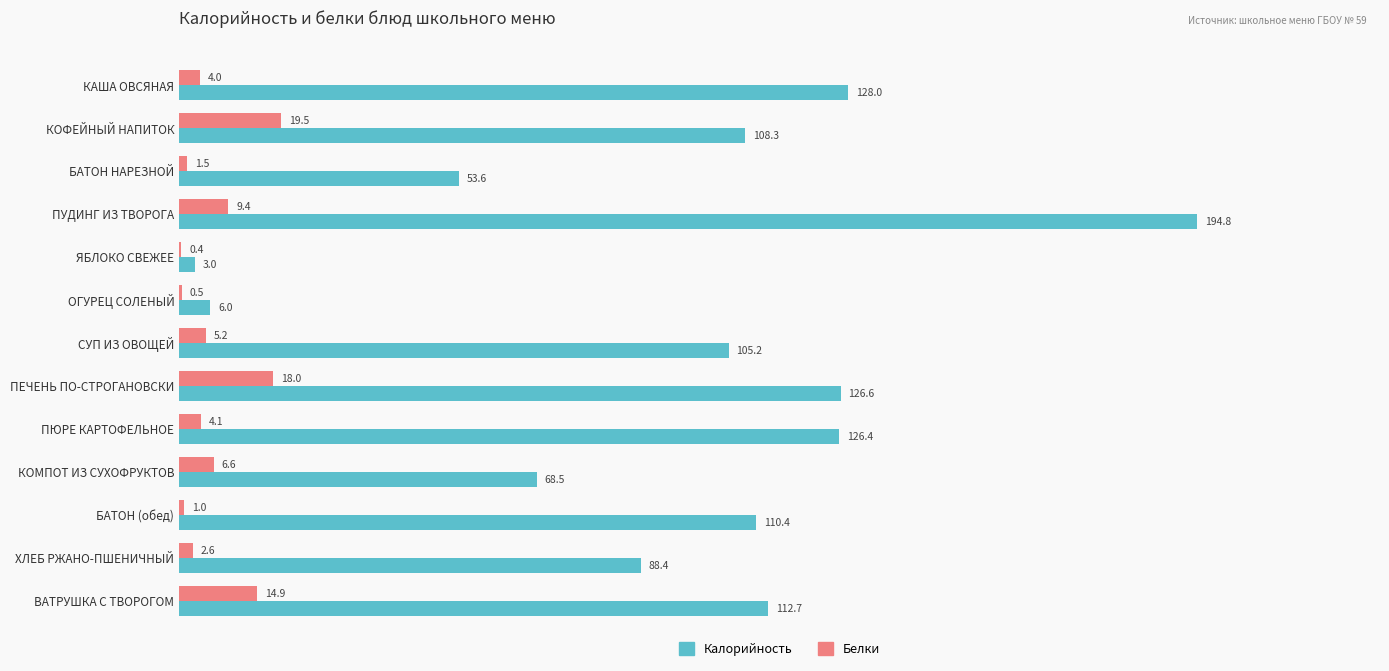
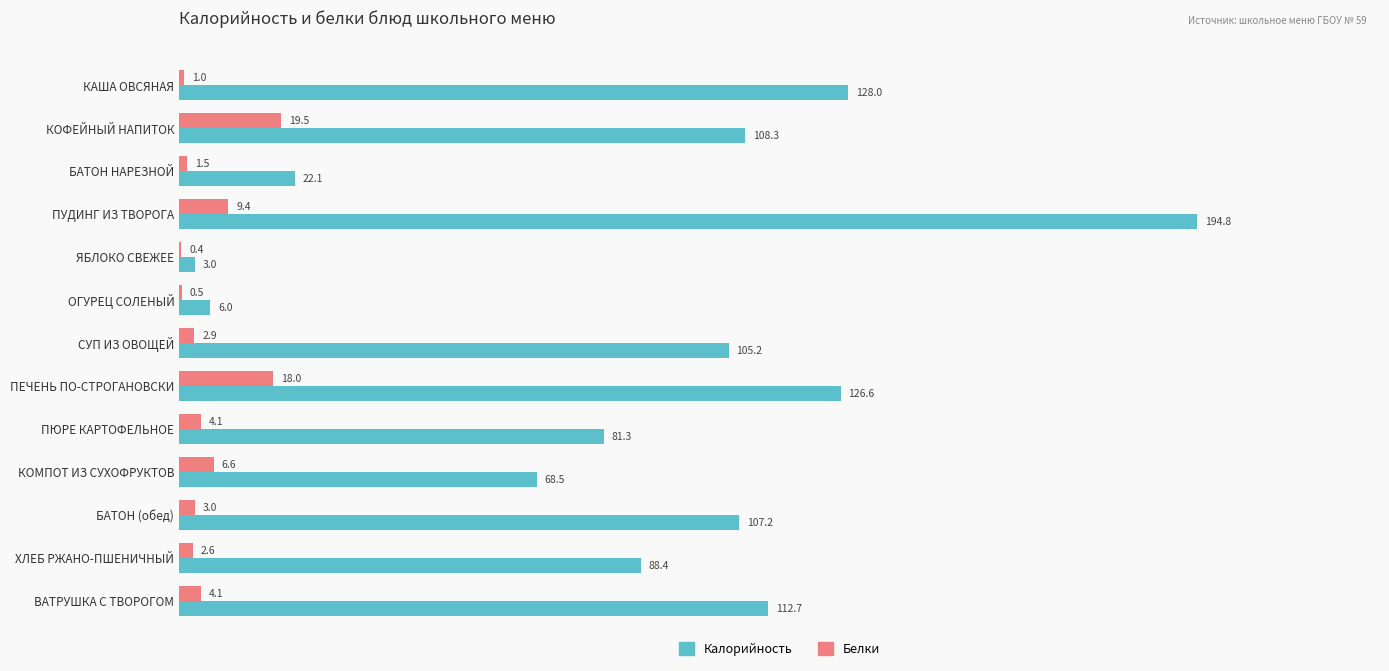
Белки, КАША ОВСЯНАЯ: 4.0 -> 1.0
Калорийность, БАТОН НАРЕЗНОЙ: 53.6 -> 22.1
Белки, СУП ИЗ ОВОЩЕЙ: 5.2 -> 2.9
Калорийность, ПЮРЕ КАРТОФЕЛЬНОЕ: 126.4 -> 81.3
Белки, БАТОН (обед): 1.0 -> 3.0
Калорийность, БАТОН (обед): 110.4 -> 107.2
Белки, ВАТРУШКА С ТВОРОГОМ: 14.9 -> 4.1
